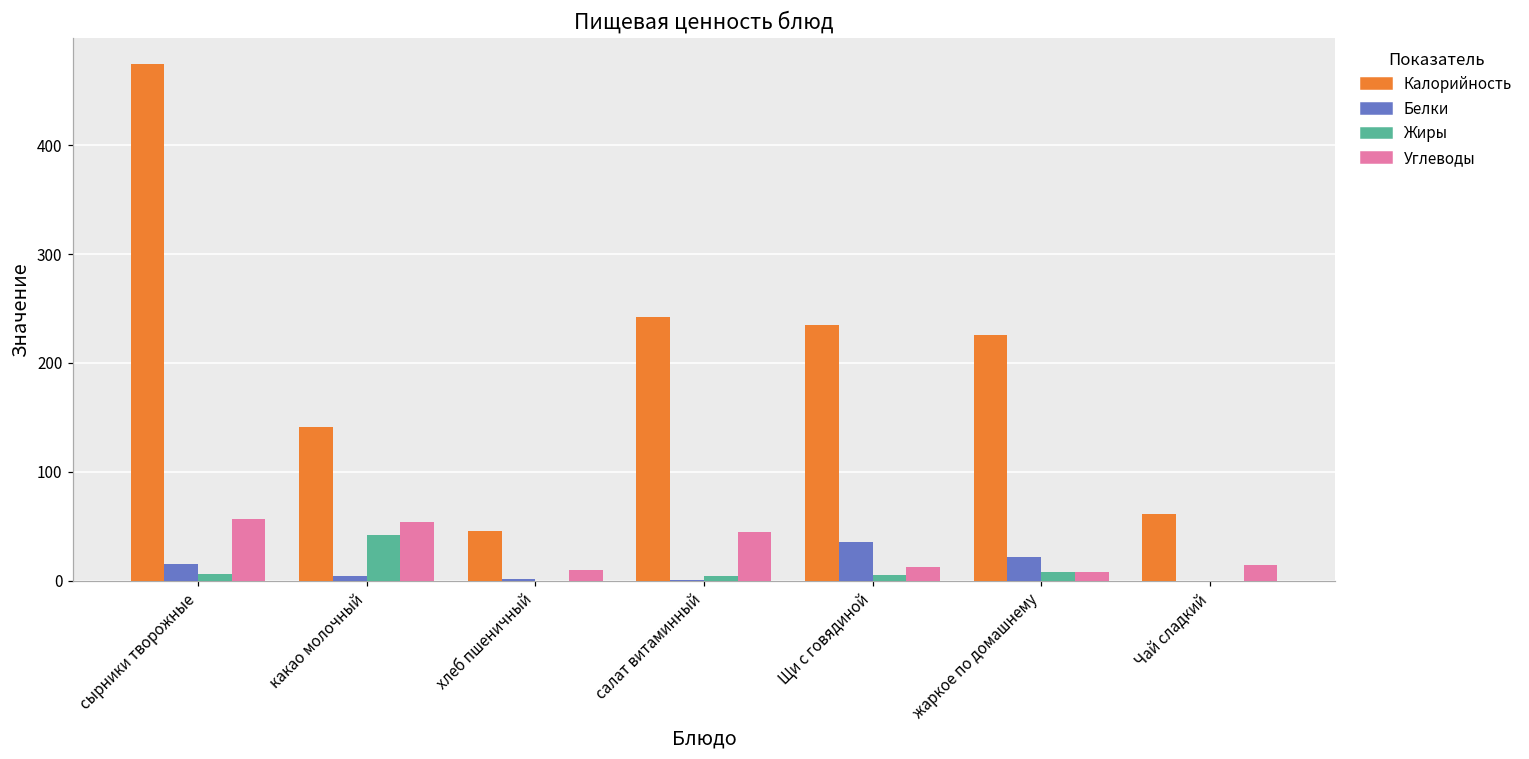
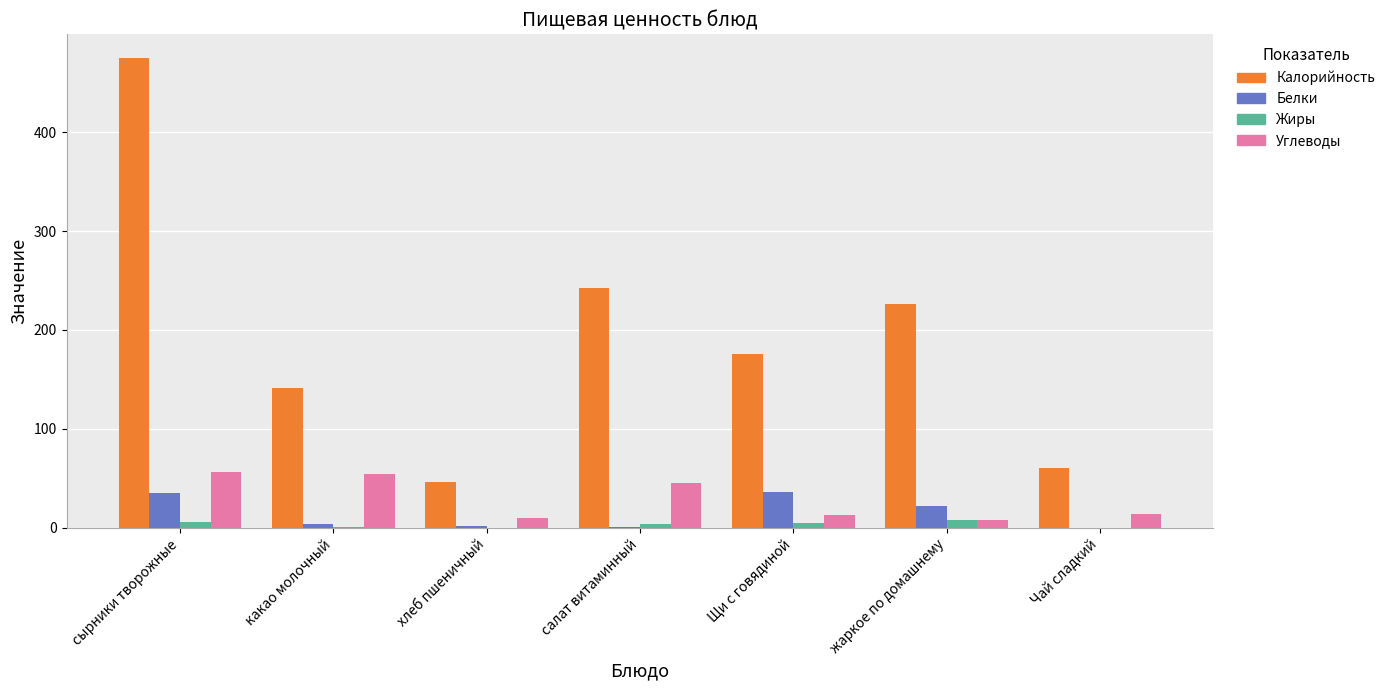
Белки, сырники творожные: 20 -> 40
Жиры, какао молочный: 40 -> 0
Калорийность, Щи с говядиной: 240 -> 180
